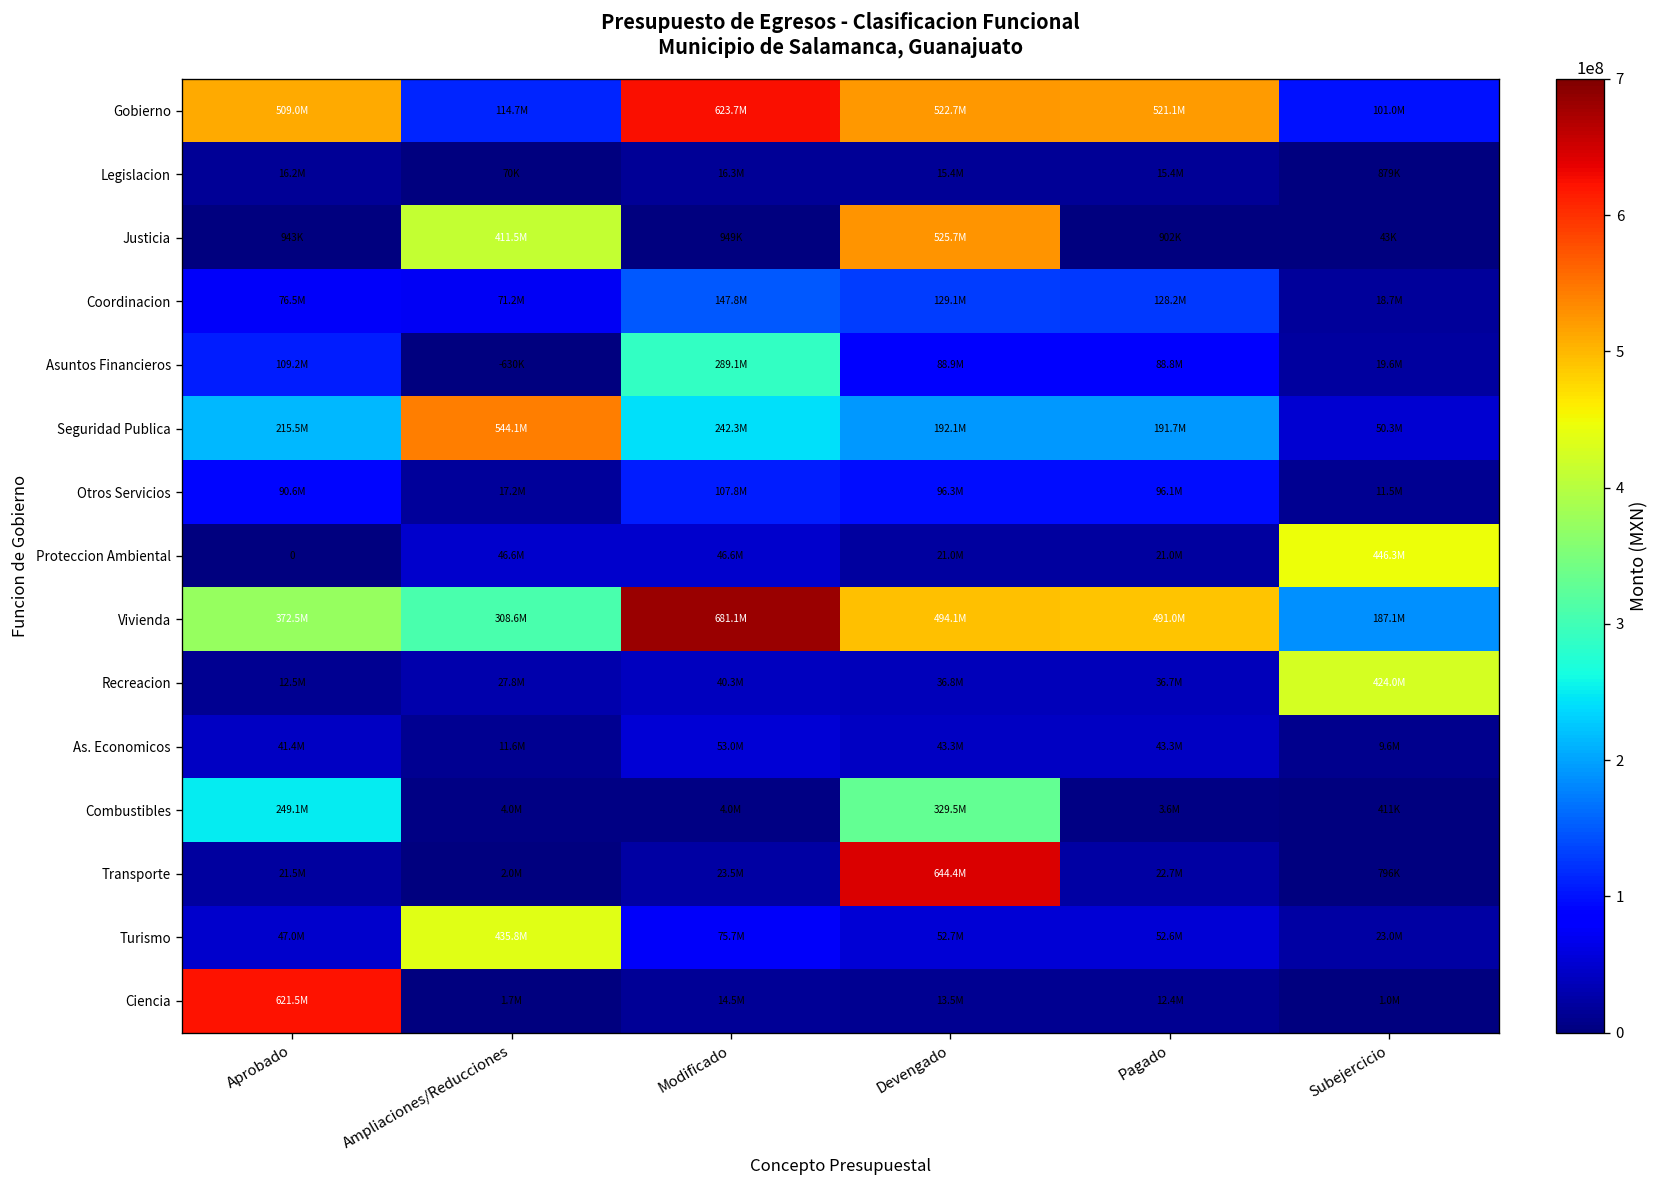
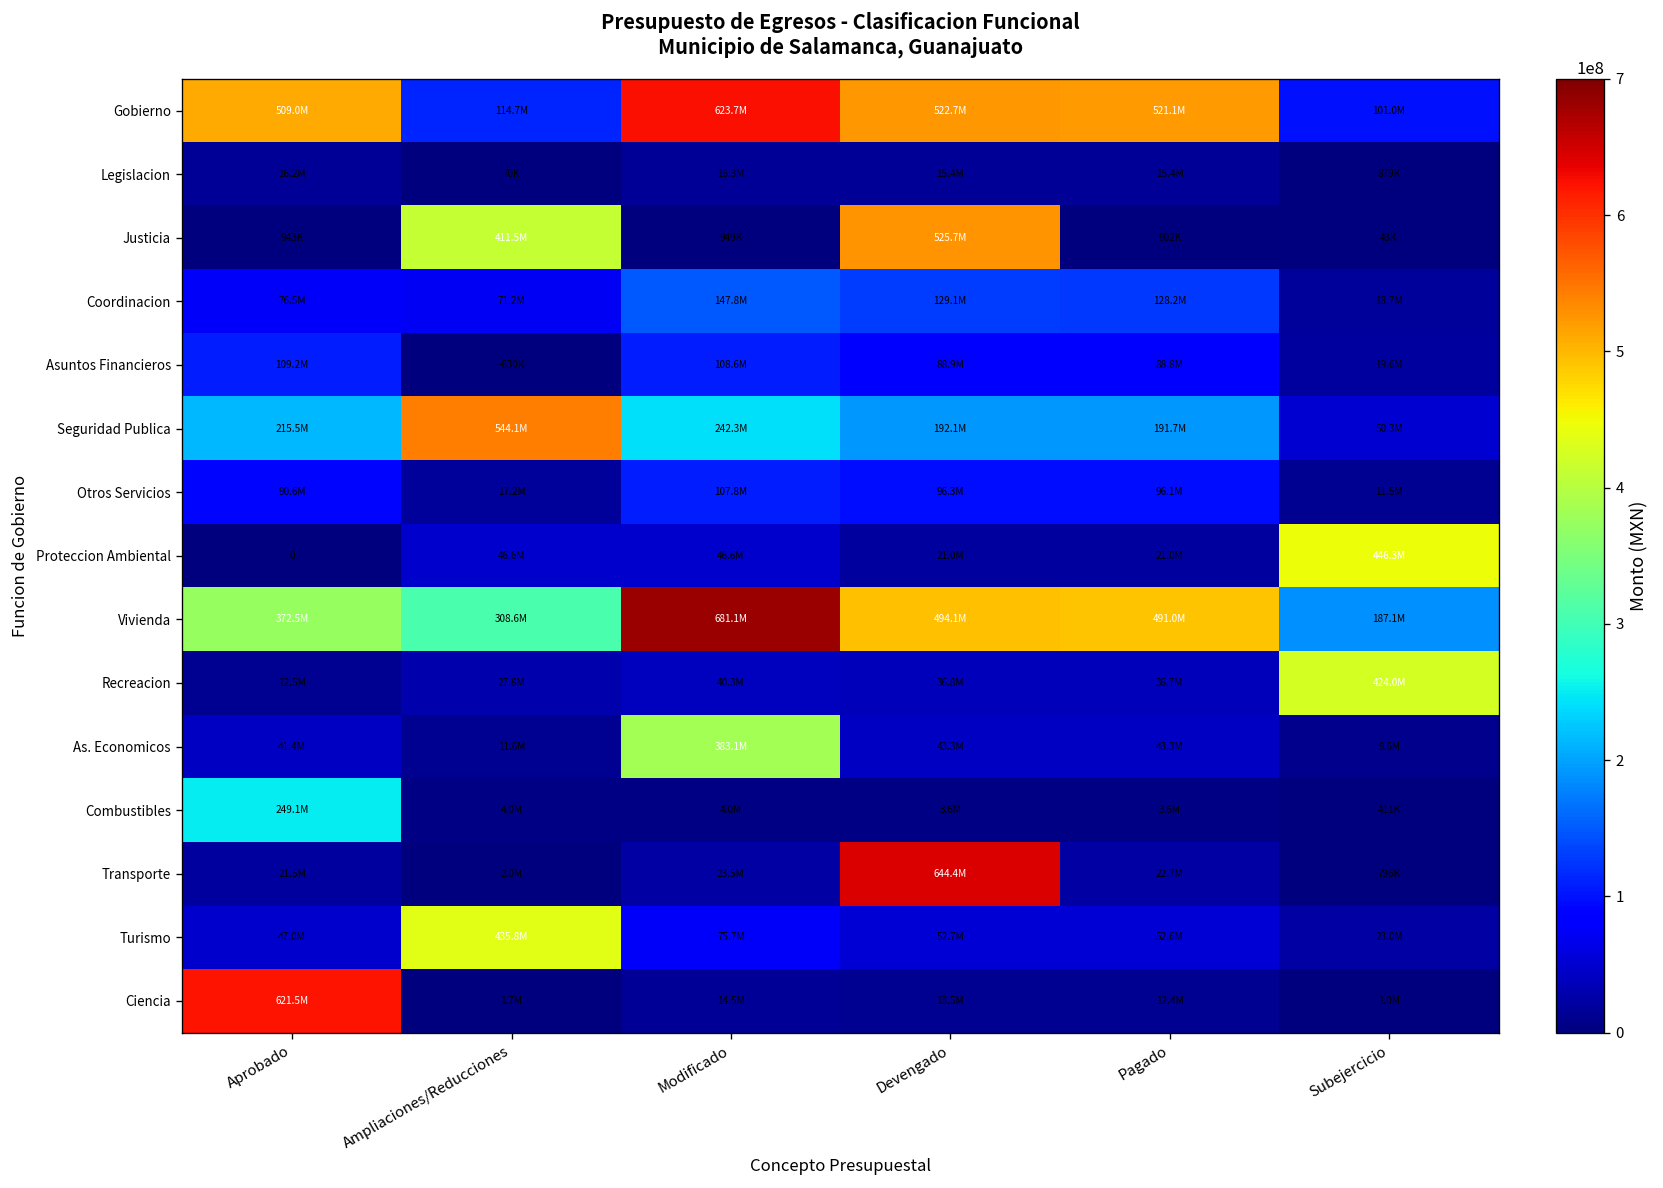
Asuntos Financieros, Modificado: 289.1M -> 108.6M
As. Economicos, Modificado: 53.0M -> 383.1M
Combustibles, Devengado: 329.5M -> 3.6M
